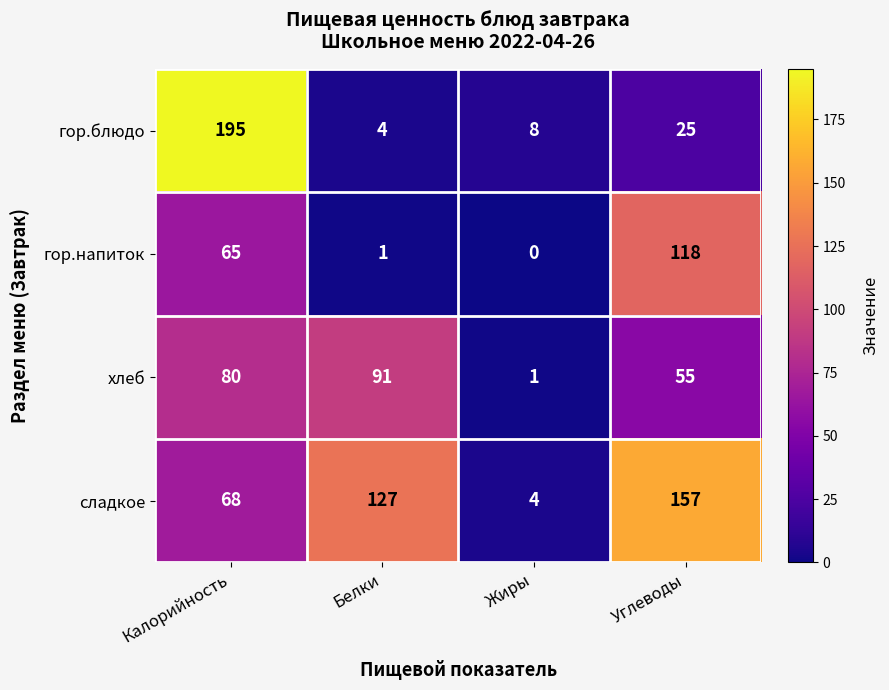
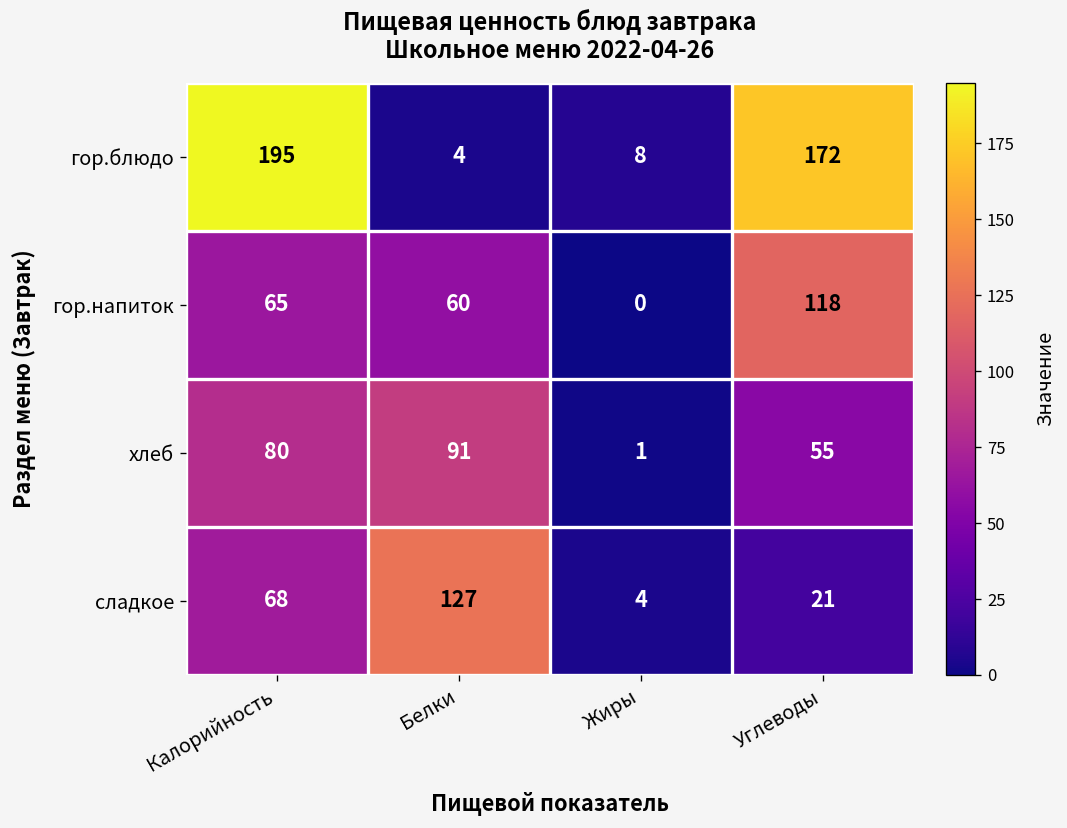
гор.блюдо, Углеводы: 25 -> 172
гор.напиток, Белки: 1 -> 60
сладкое, Углеводы: 157 -> 21
